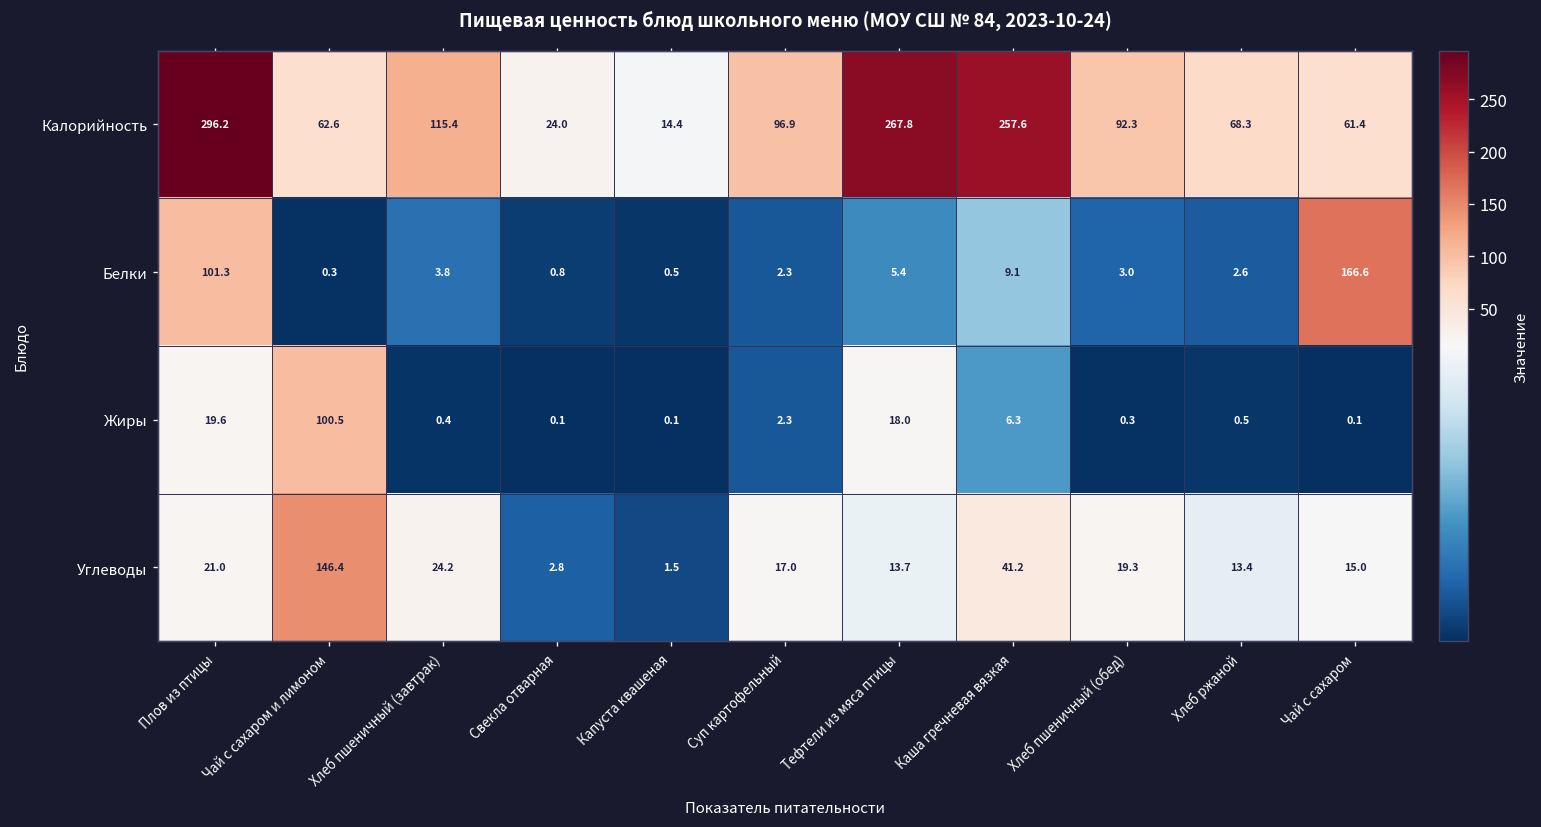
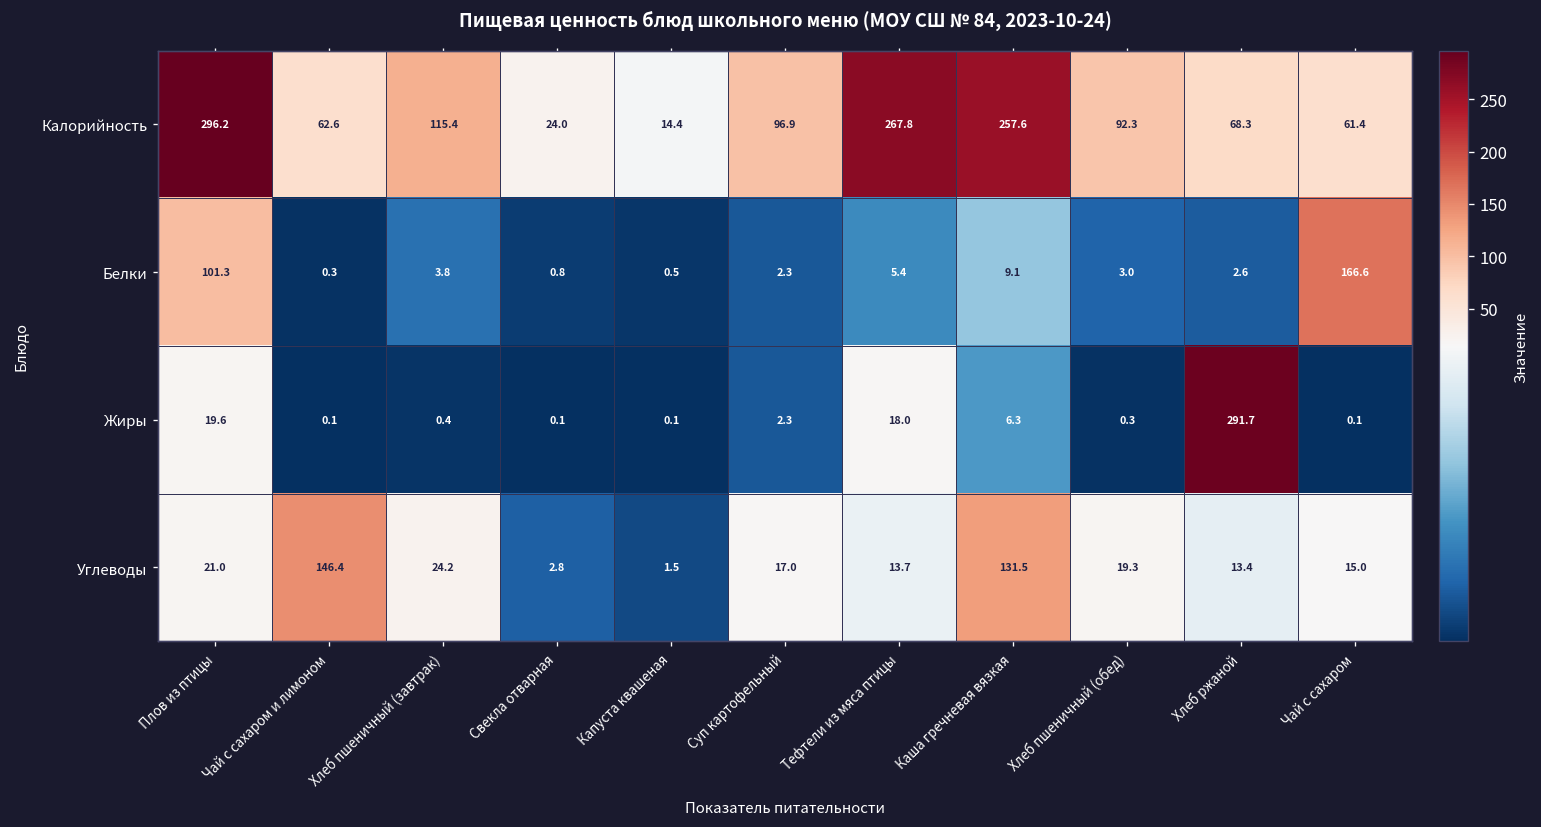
Жиры, Чай с сахаром и лимоном: 100.5 -> 0.1
Жиры, Хлеб ржаной: 0.5 -> 291.7
Углеводы, Каша гречневая вязкая: 41.2 -> 131.5
